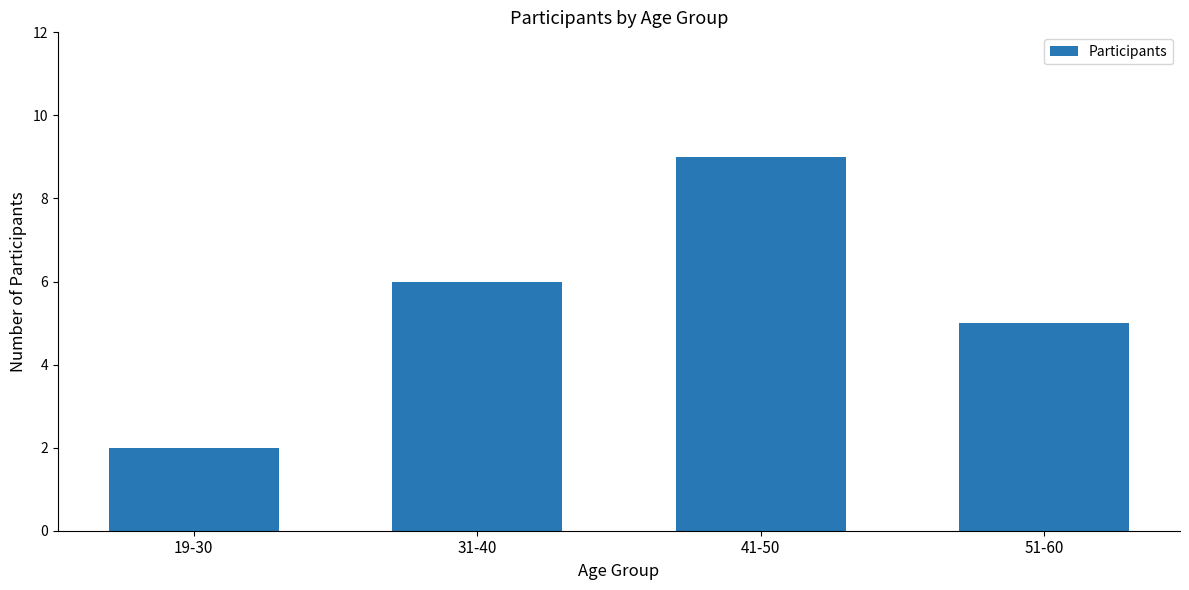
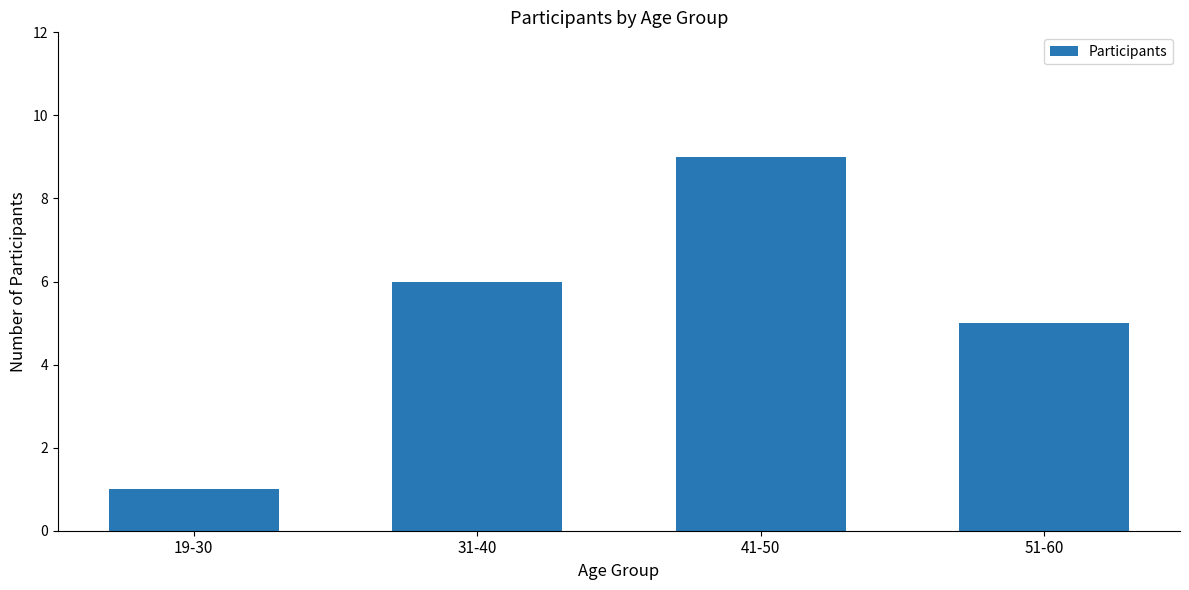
19-30: 2 -> 1
